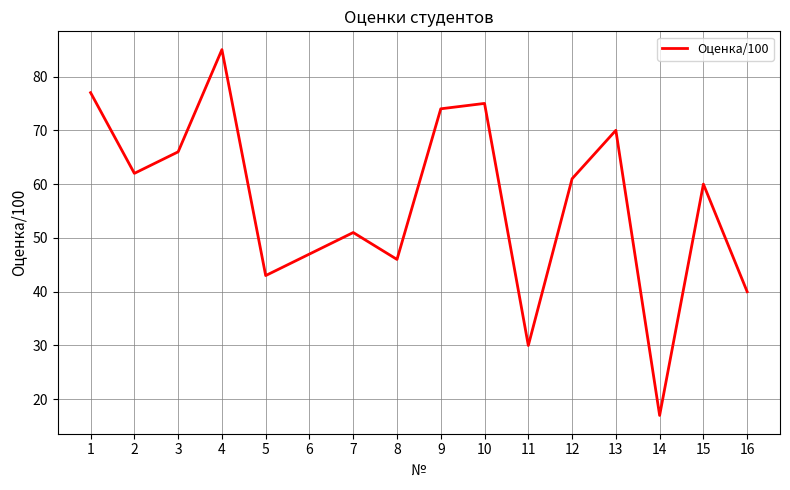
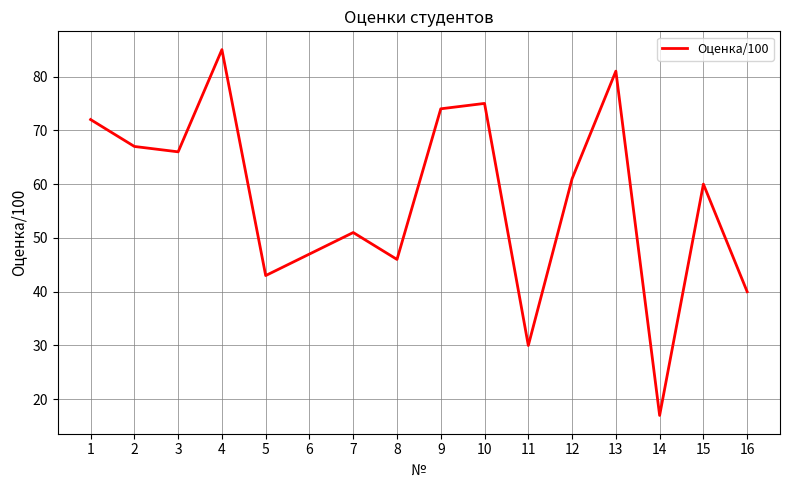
1: 77 -> 72
2: 62 -> 67
13: 70 -> 81
